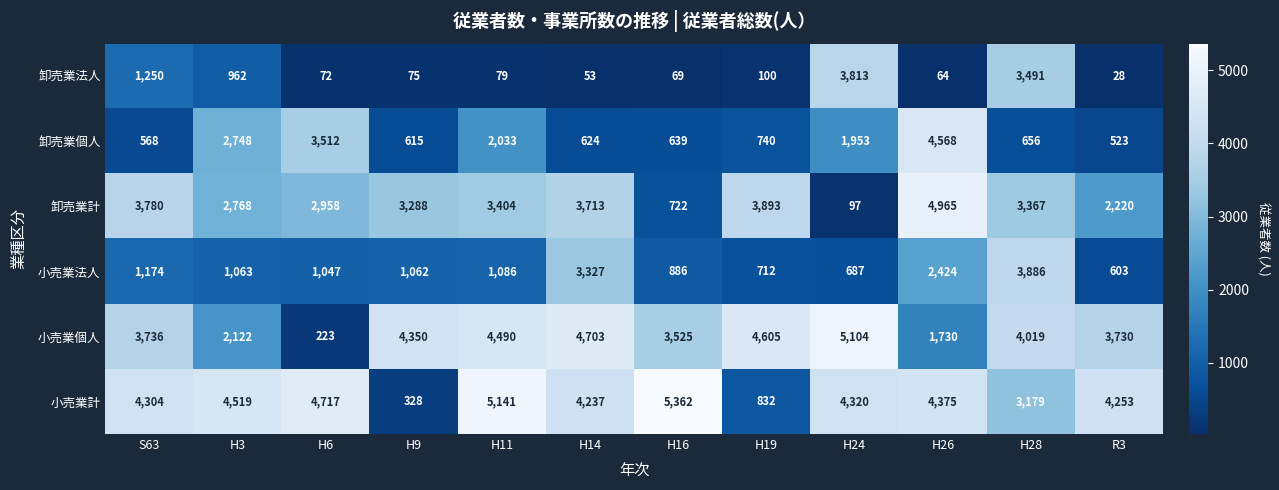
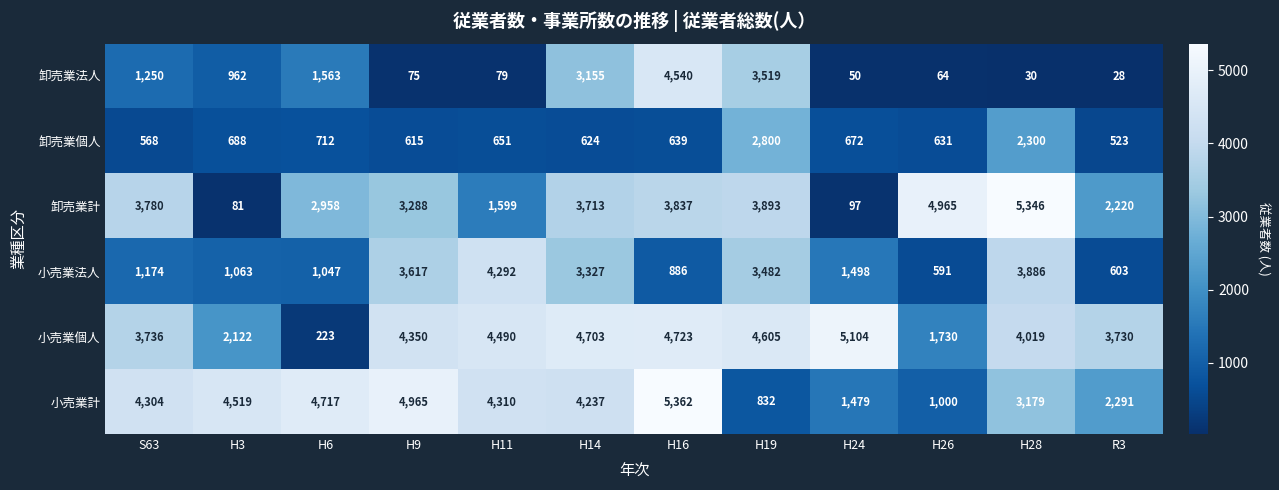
卸売業法人, H6: 72 -> 1,563
卸売業法人, H14: 53 -> 3,155
卸売業法人, H16: 69 -> 4,540
卸売業法人, H19: 100 -> 3,519
卸売業法人, H24: 3,813 -> 50
卸売業法人, H28: 3,491 -> 30
卸売業個人, H3: 2,748 -> 688
卸売業個人, H6: 3,512 -> 712
卸売業個人, H11: 2,033 -> 651
卸売業個人, H19: 740 -> 2,800
卸売業個人, H24: 1,953 -> 672
卸売業個人, H26: 4,568 -> 631
卸売業個人, H28: 656 -> 2,300
卸売業計, H3: 2,768 -> 81
卸売業計, H11: 3,404 -> 1,599
卸売業計, H16: 722 -> 3,837
卸売業計, H28: 3,367 -> 5,346
小売業法人, H9: 1,062 -> 3,617
小売業法人, H11: 1,086 -> 4,292
小売業法人, H19: 712 -> 3,482
小売業法人, H24: 687 -> 1,498
小売業法人, H26: 2,424 -> 591
小売業個人, H16: 3,525 -> 4,723
小売業計, H9: 328 -> 4,965
小売業計, H11: 5,141 -> 4,310
小売業計, H24: 4,320 -> 1,479
小売業計, H26: 4,375 -> 1,000
小売業計, R3: 4,253 -> 2,291
